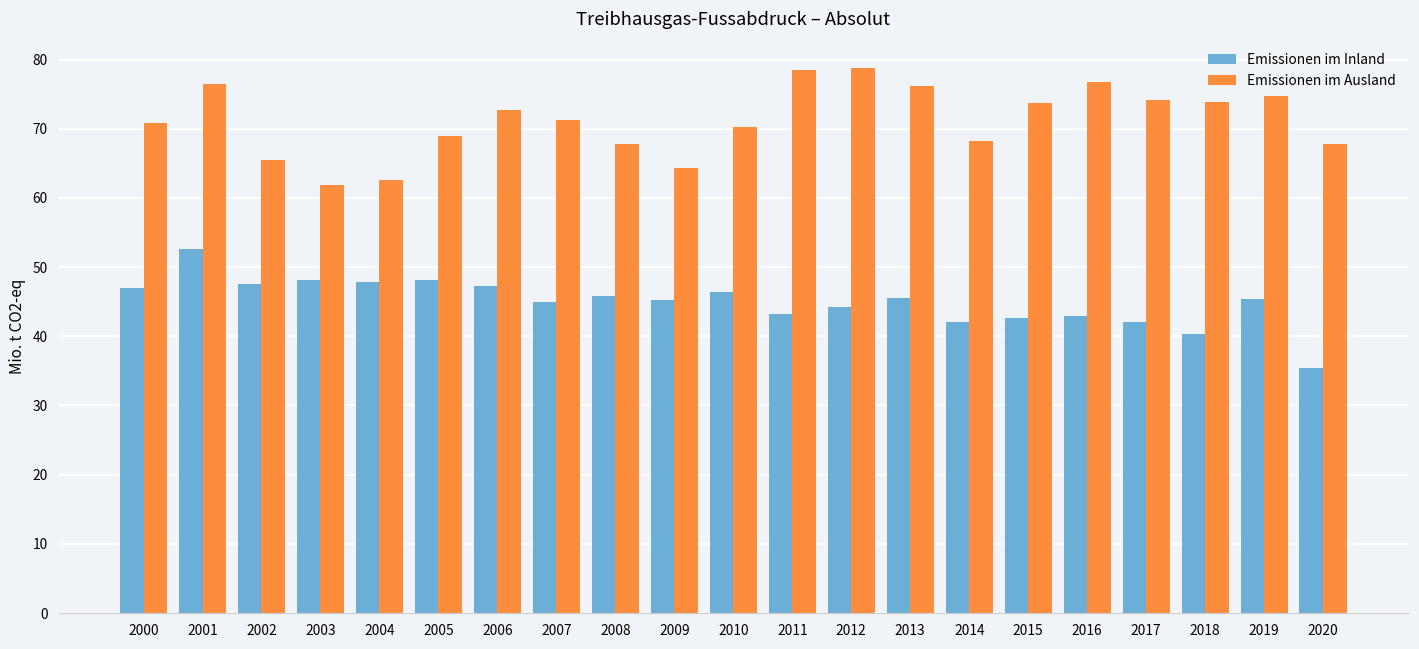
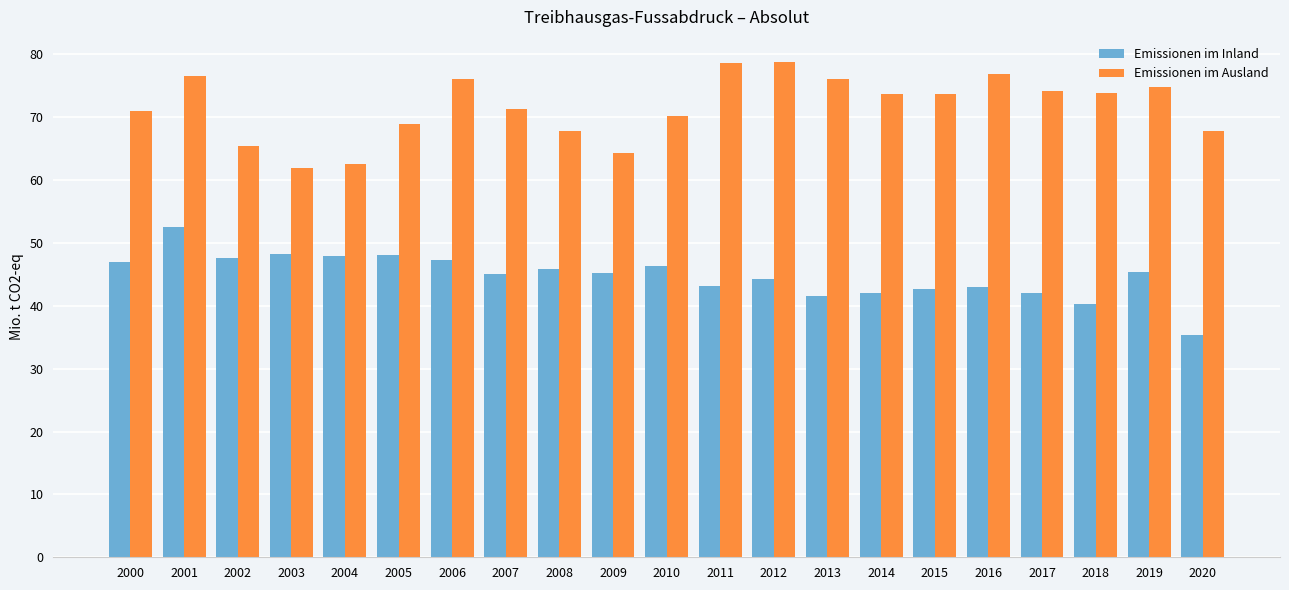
Emissionen im Ausland, 2006: 73 -> 76
Emissionen im Inland, 2013: 45 -> 42
Emissionen im Ausland, 2014: 68 -> 74
